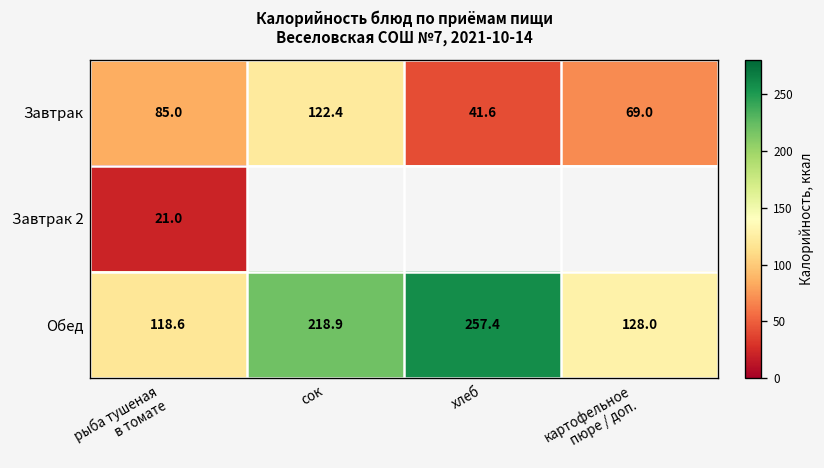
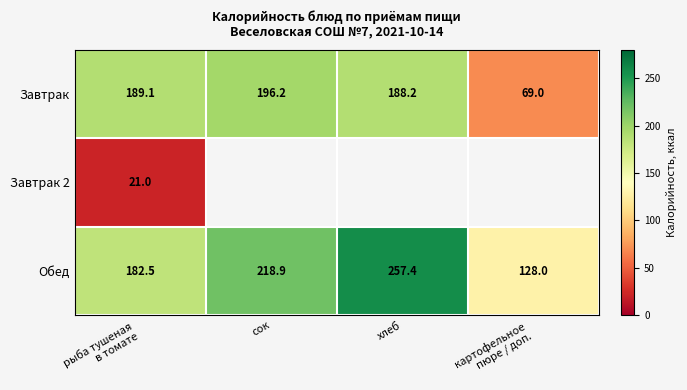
Завтрак, рыба тушеная в томате: 85.0 -> 189.1
Завтрак, сок: 122.4 -> 196.2
Завтрак, хлеб: 41.6 -> 188.2
Обед, рыба тушеная в томате: 118.6 -> 182.5
